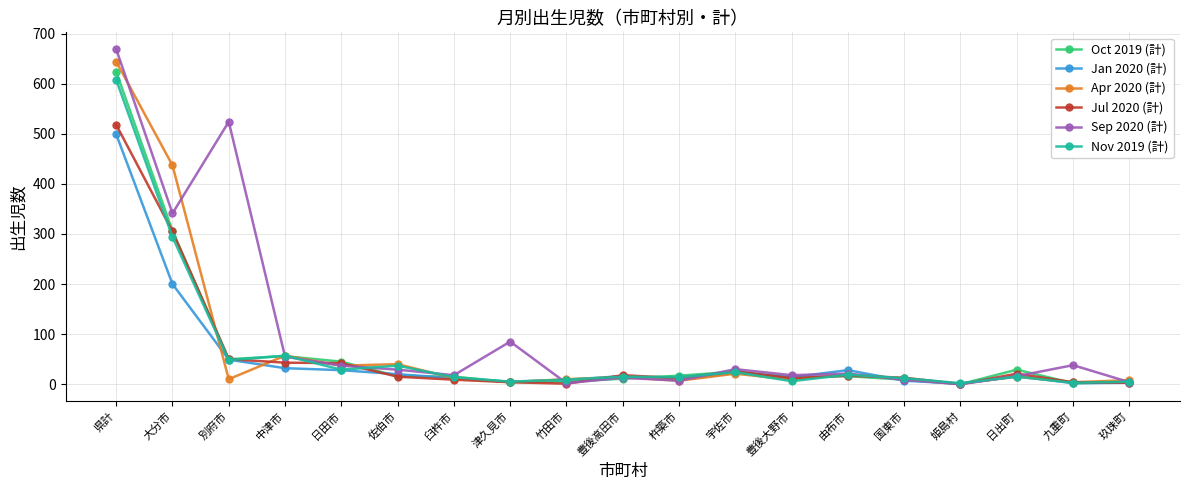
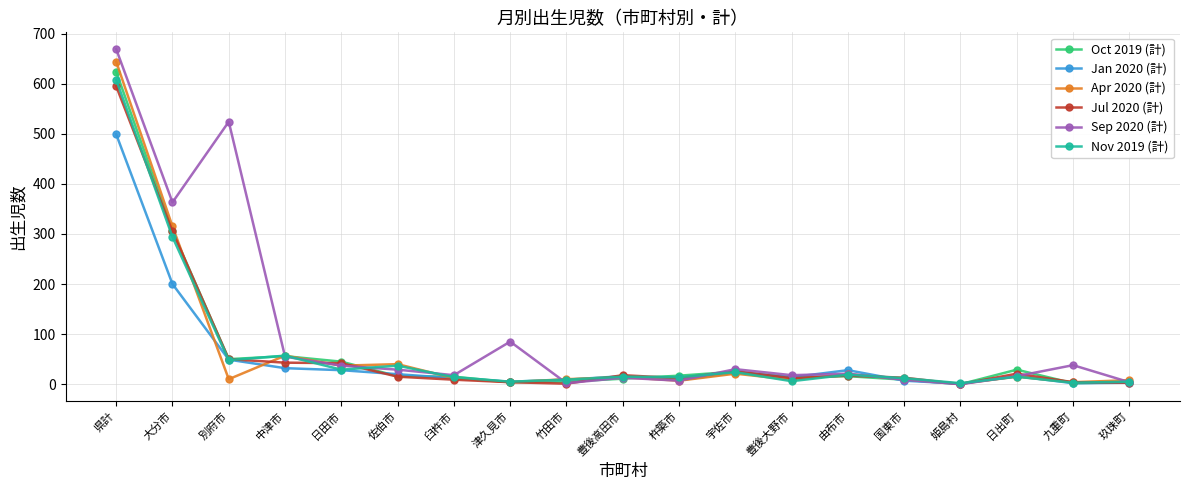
Jul 2020 (計), 県計: 520 -> 600
Apr 2020 (計), 大分市: 440 -> 320
Sep 2020 (計), 大分市: 340 -> 360
